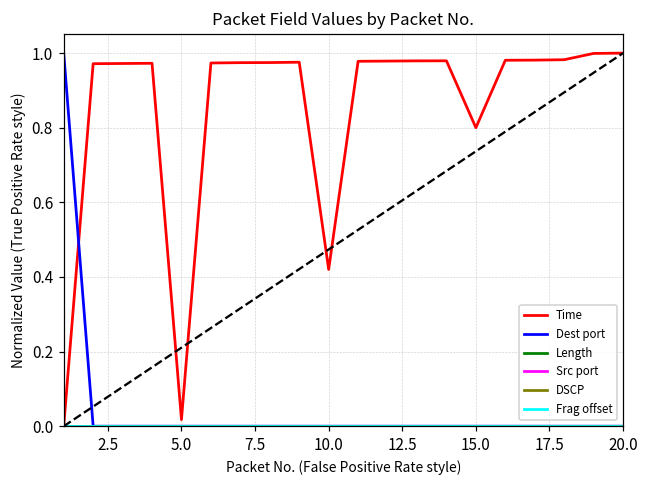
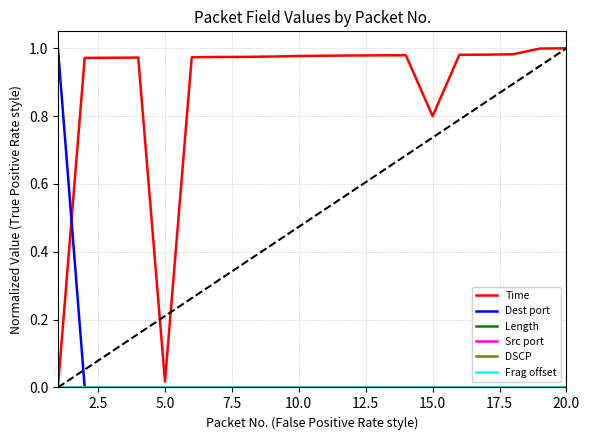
Time, 10.0: 0.42 -> 0.98
